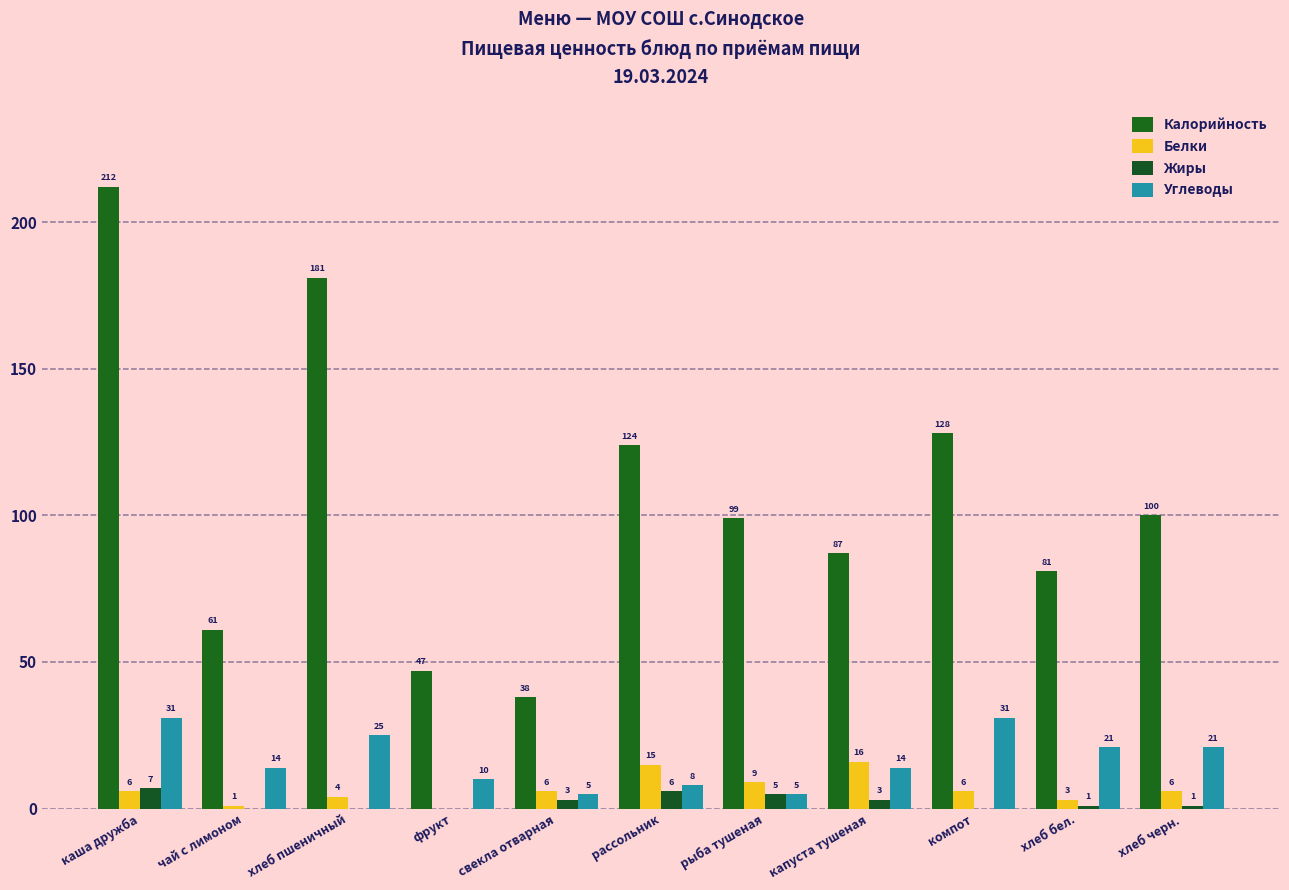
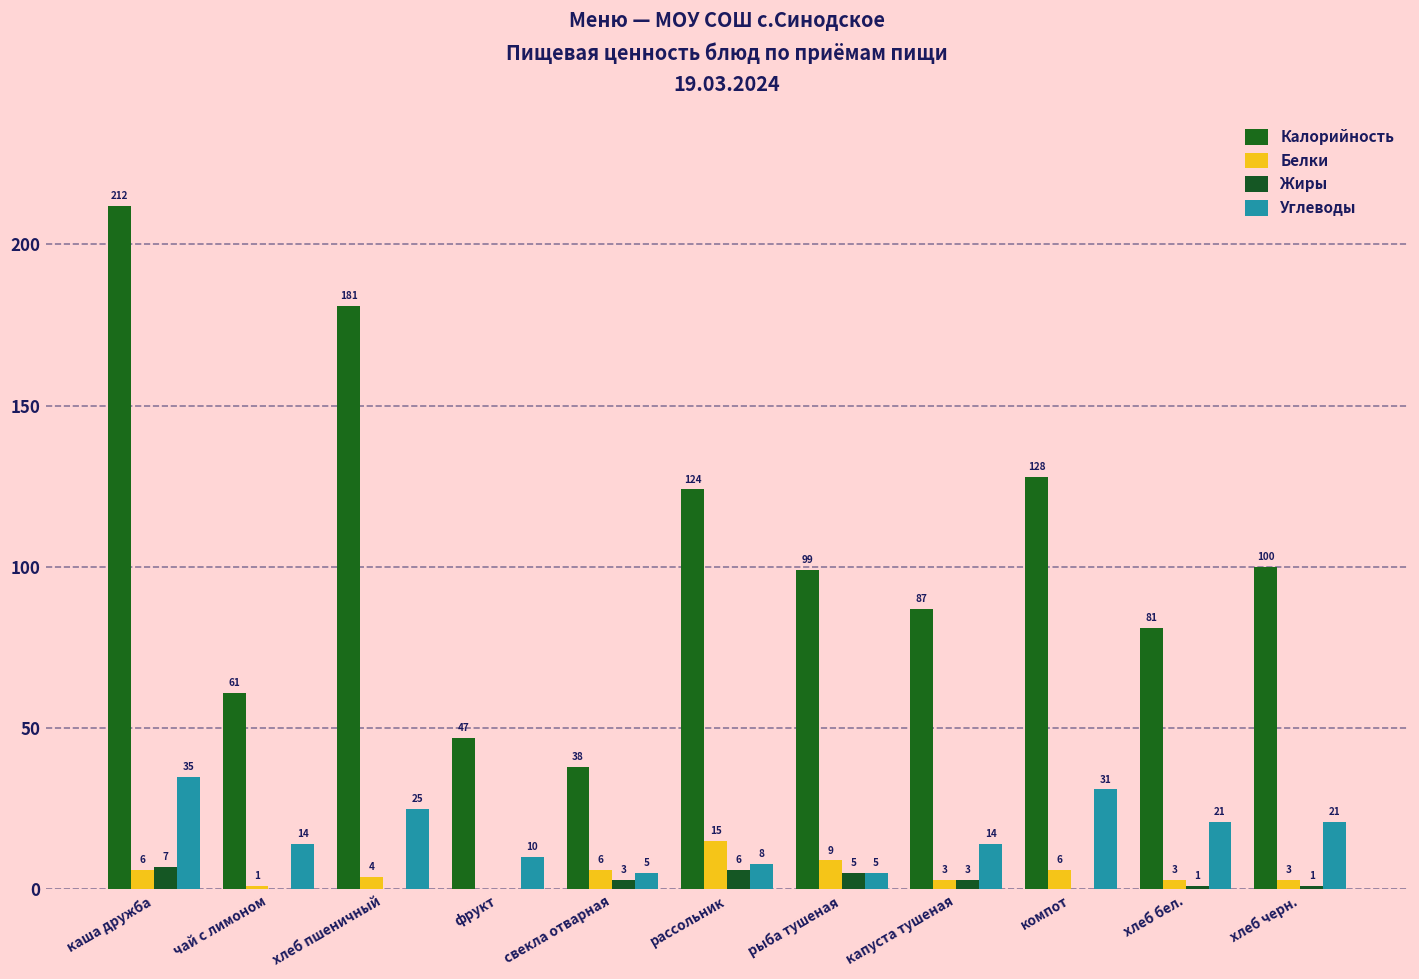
Углеводы, каша дружба: 31 -> 35
Белки, капуста тушеная: 16 -> 3
Белки, хлеб черн.: 6 -> 3
